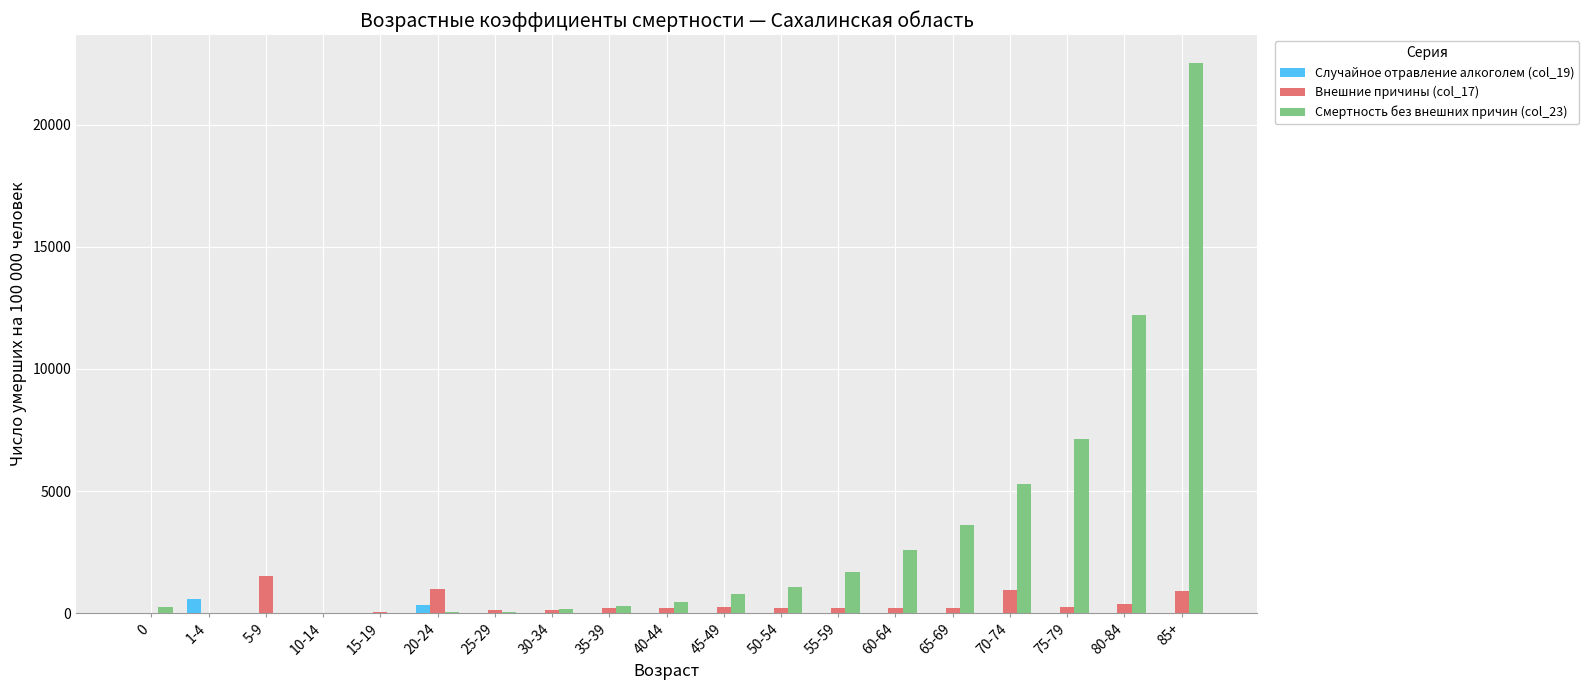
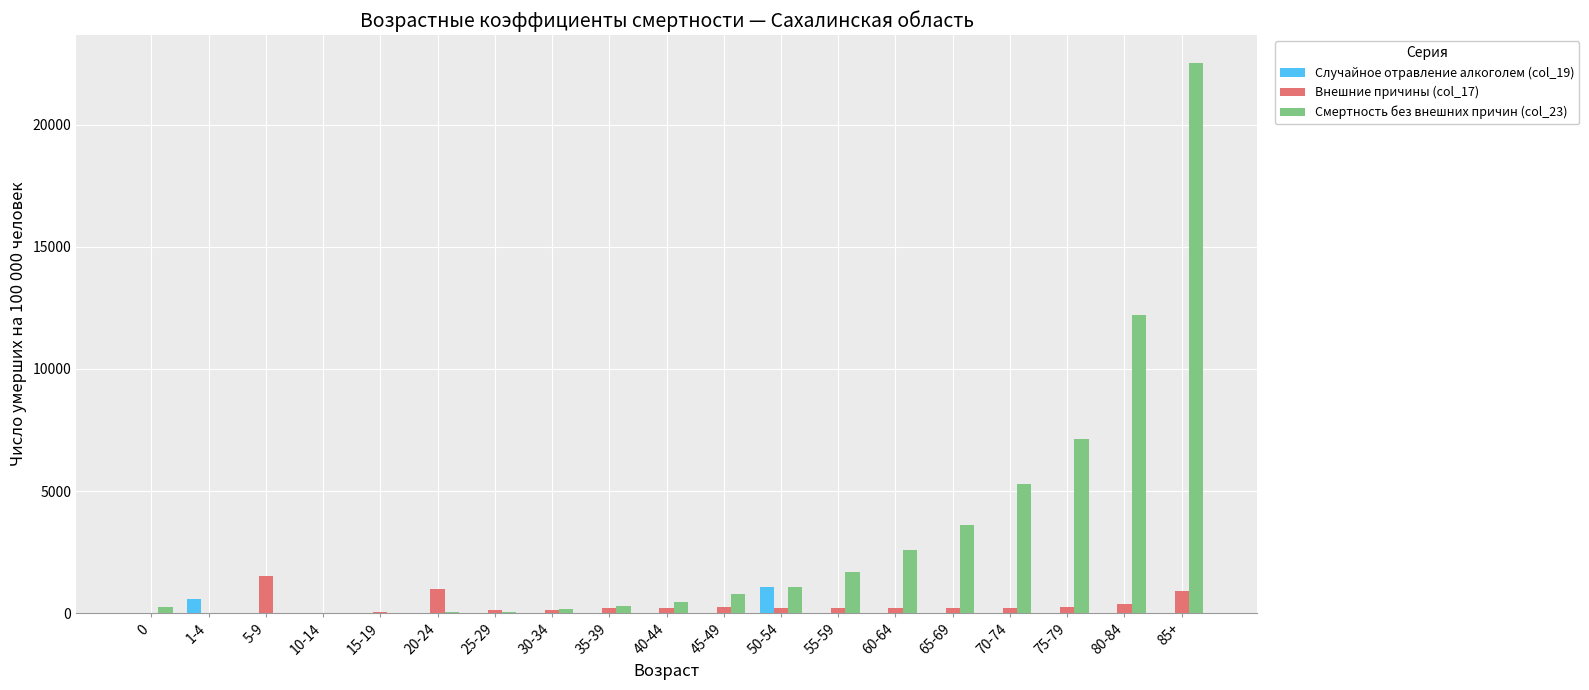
Случайное отравление алкоголем (col_19), 20-24: 300 -> 0
Случайное отравление алкоголем (col_19), 50-54: 0 -> 1100
Внешние причины (col_17), 70-74: 1000 -> 200
